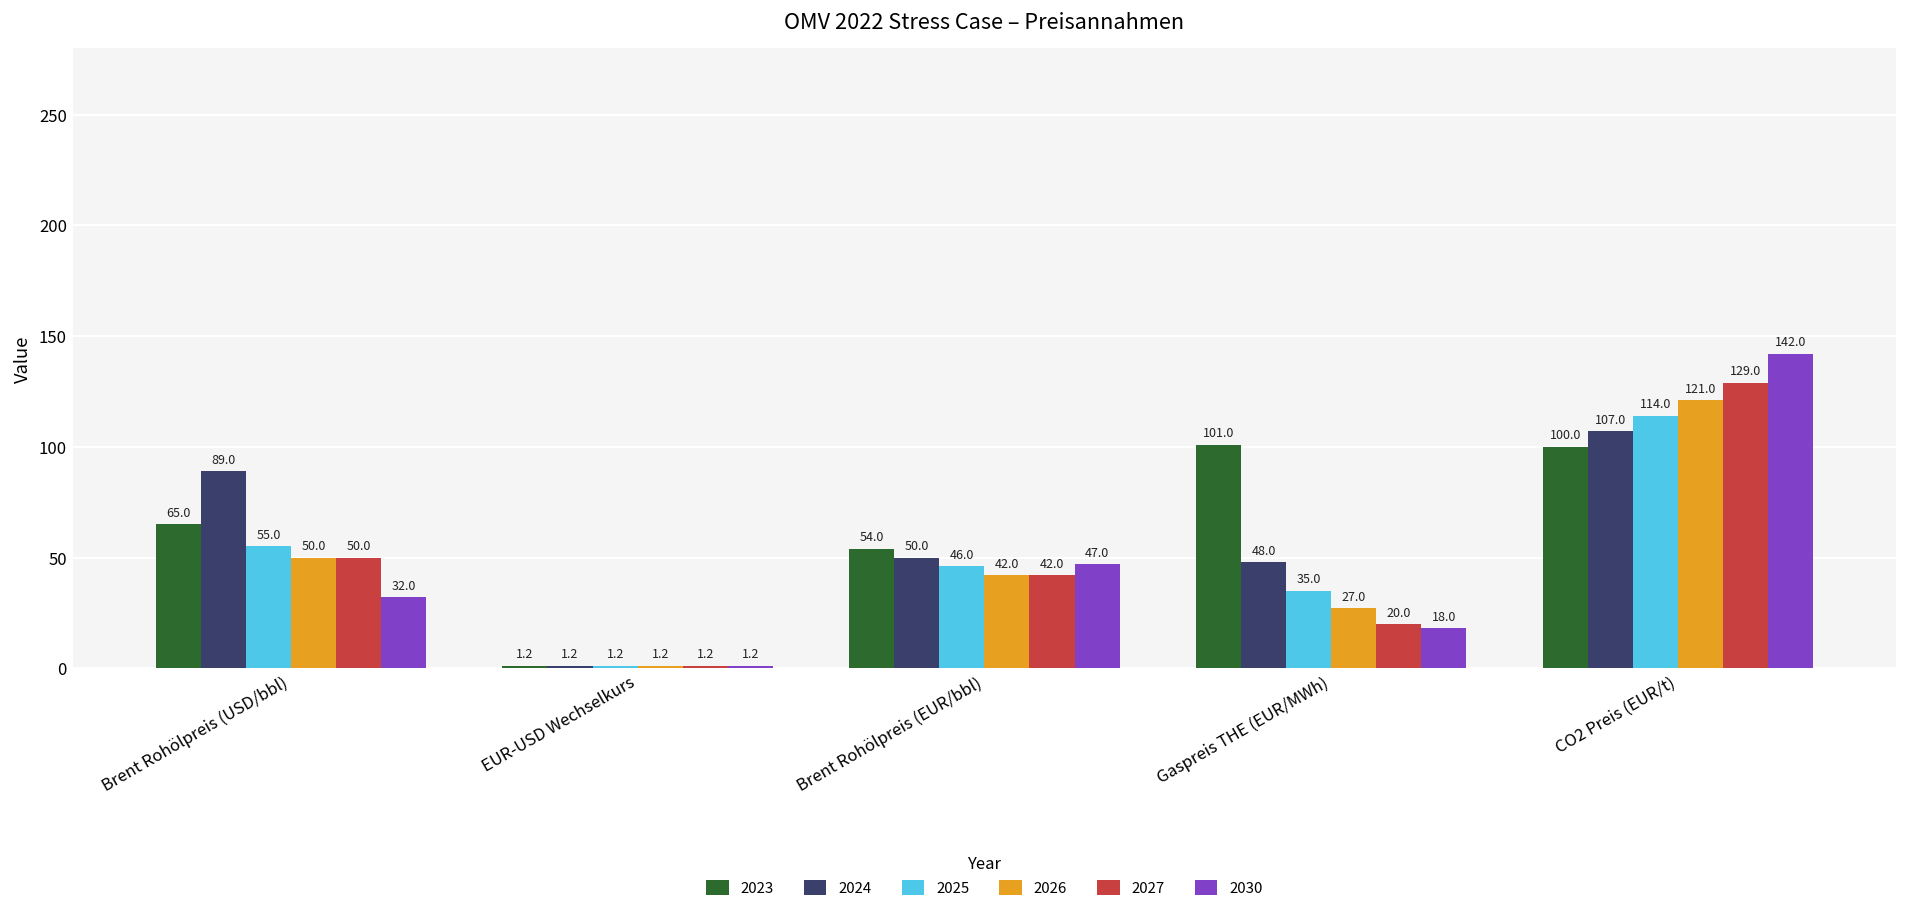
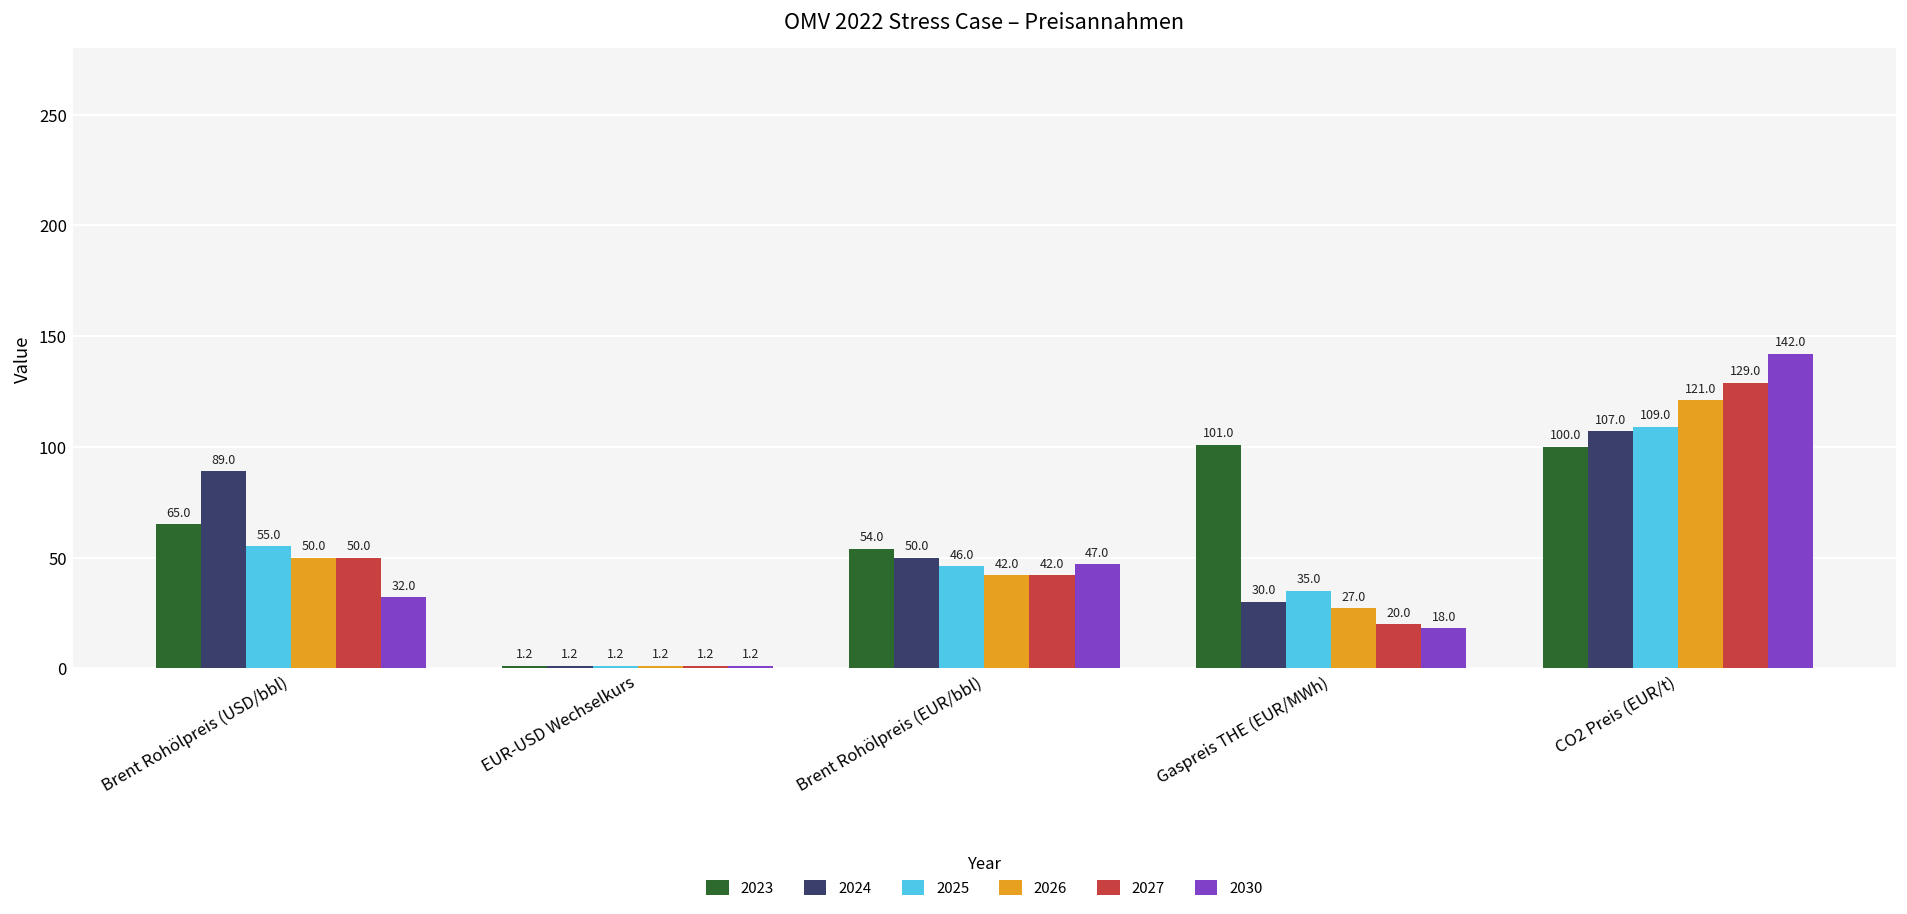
2024, Gaspreis THE (EUR/MWh): 48.0 -> 30.0
2025, CO2 Preis (EUR/t): 114.0 -> 109.0
